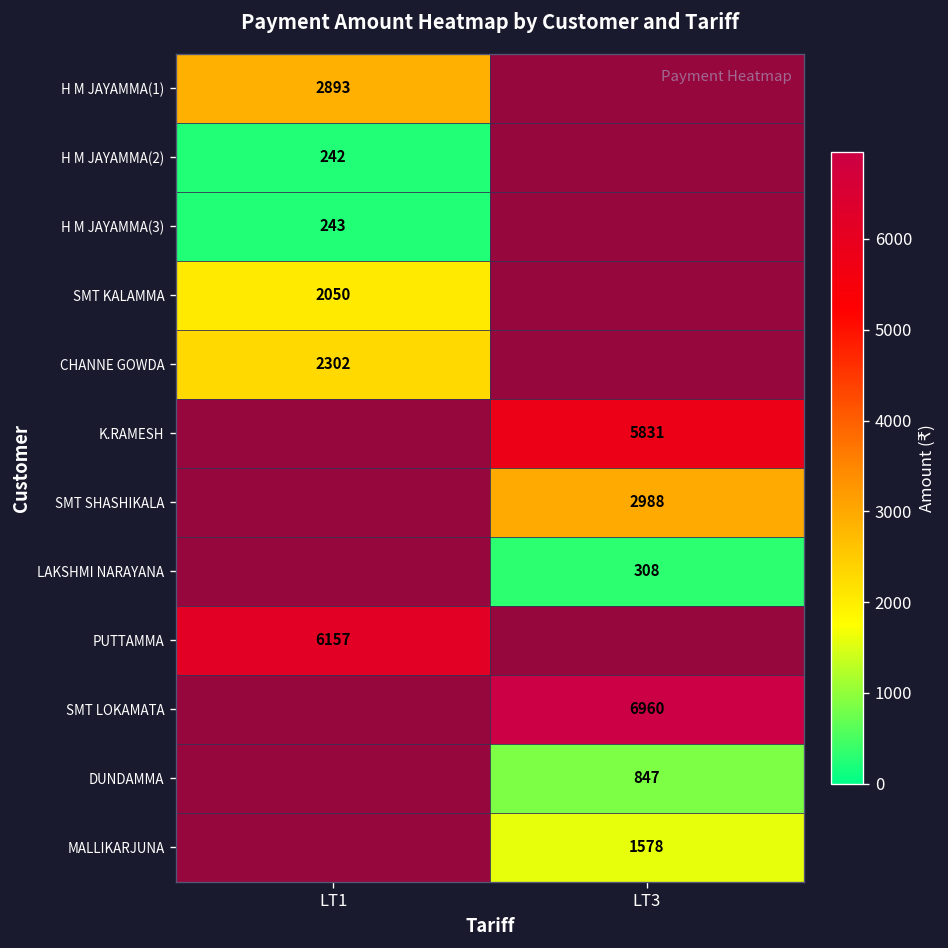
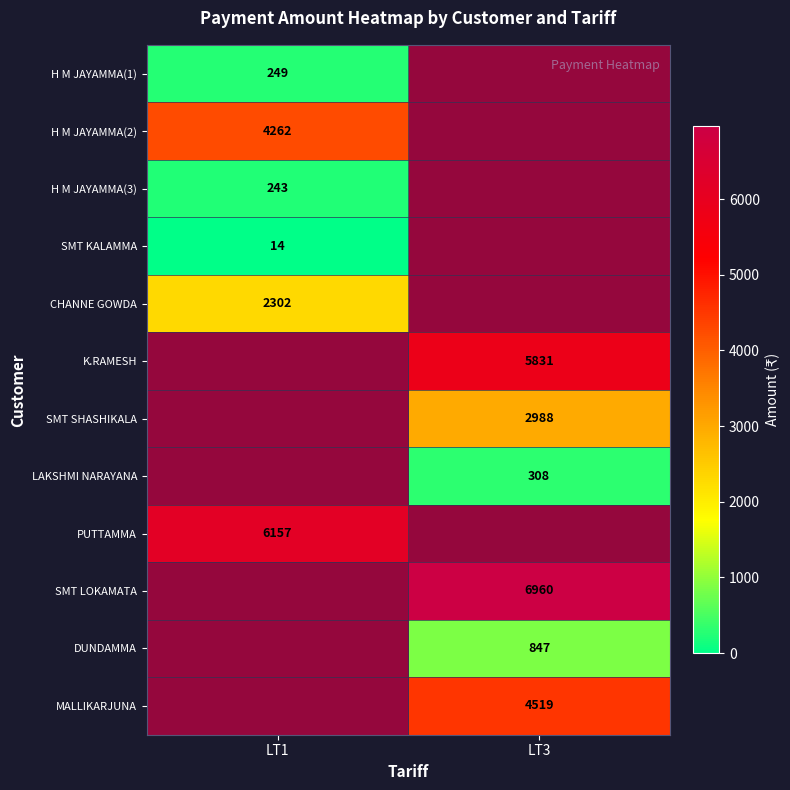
H M JAYAMMA(1), LT1: 2893 -> 249
H M JAYAMMA(2), LT1: 242 -> 4262
SMT KALAMMA, LT1: 2050 -> 14
MALLIKARJUNA, LT3: 1578 -> 4519
